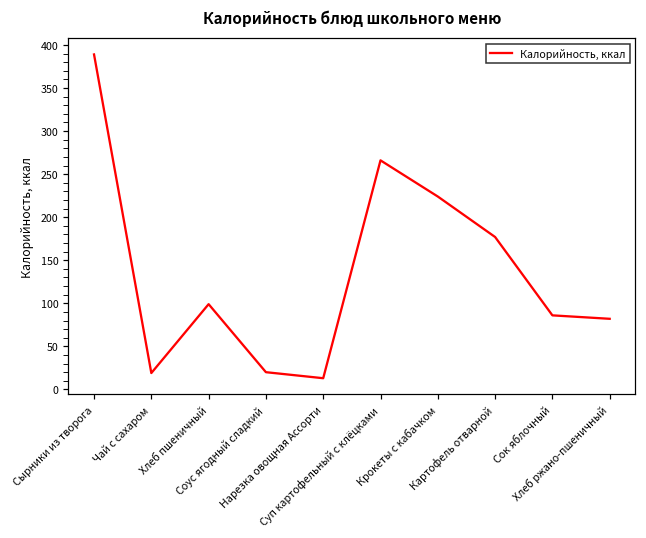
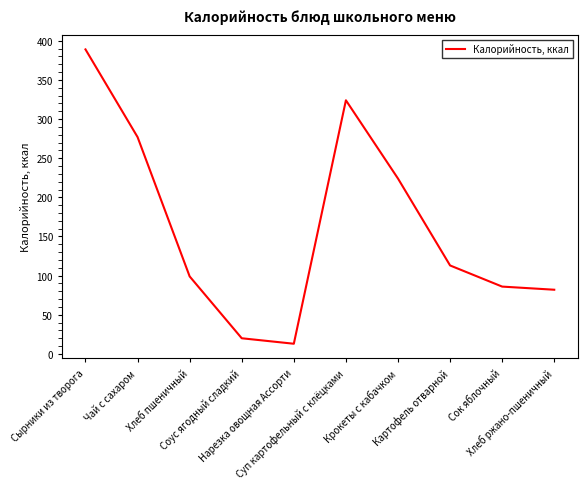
Чай с сахаром: 20 -> 280
Суп картофельный с клёцками: 270 -> 320
Картофель отварной: 180 -> 110
